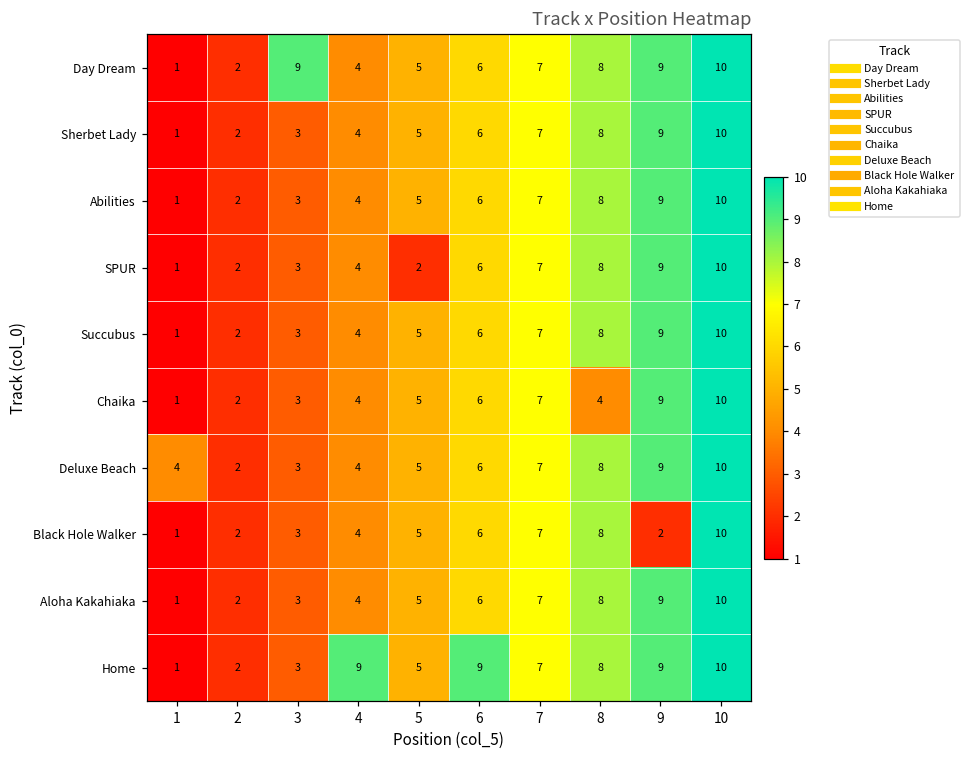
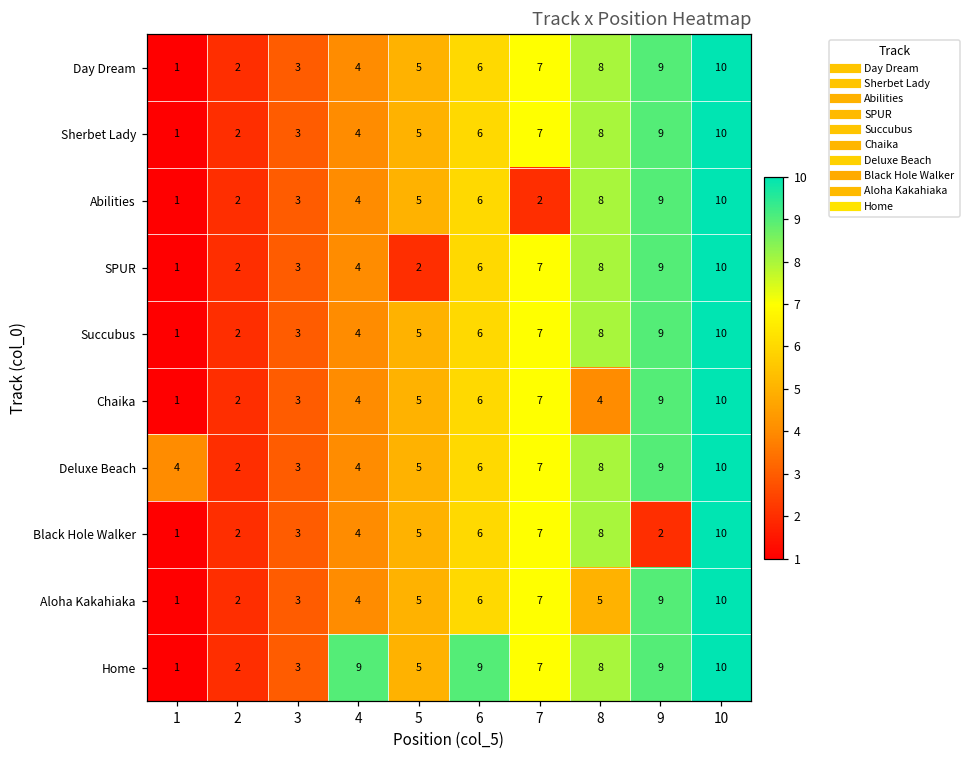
Day Dream, 3: 9 -> 3
Abilities, 7: 7 -> 2
Aloha Kakahiaka, 8: 8 -> 5
